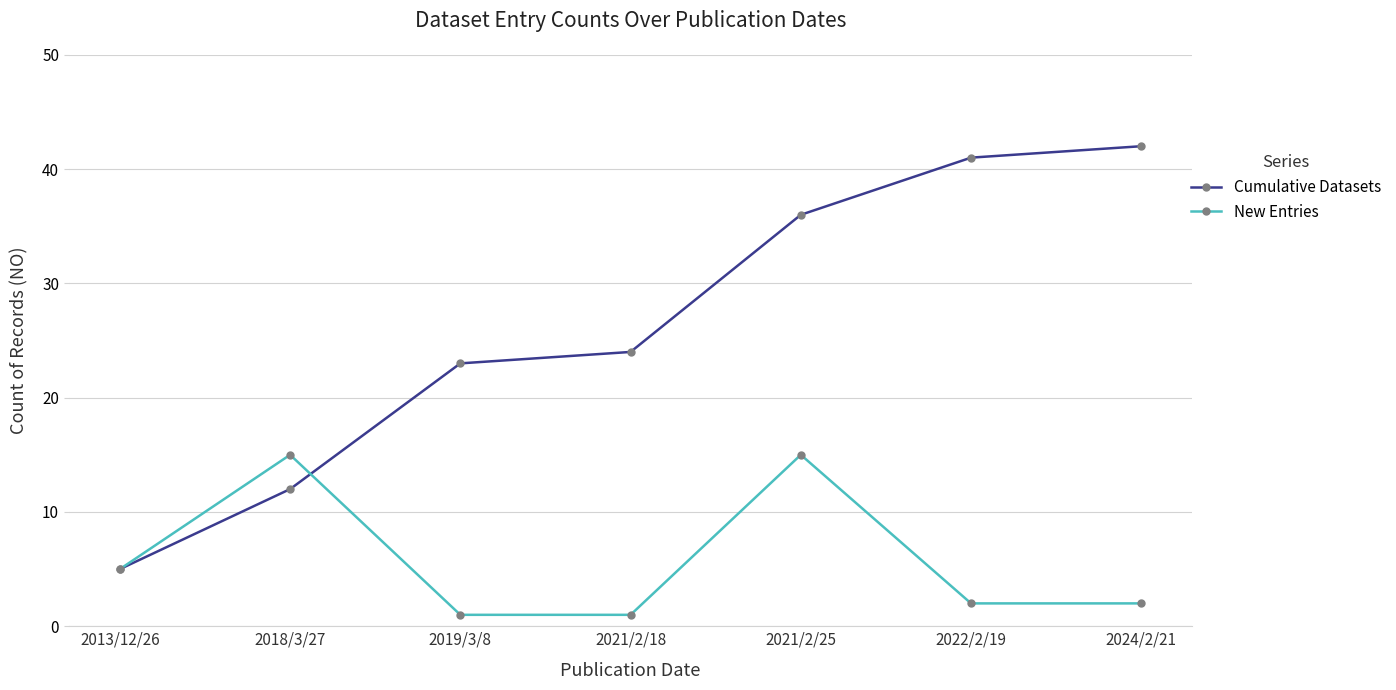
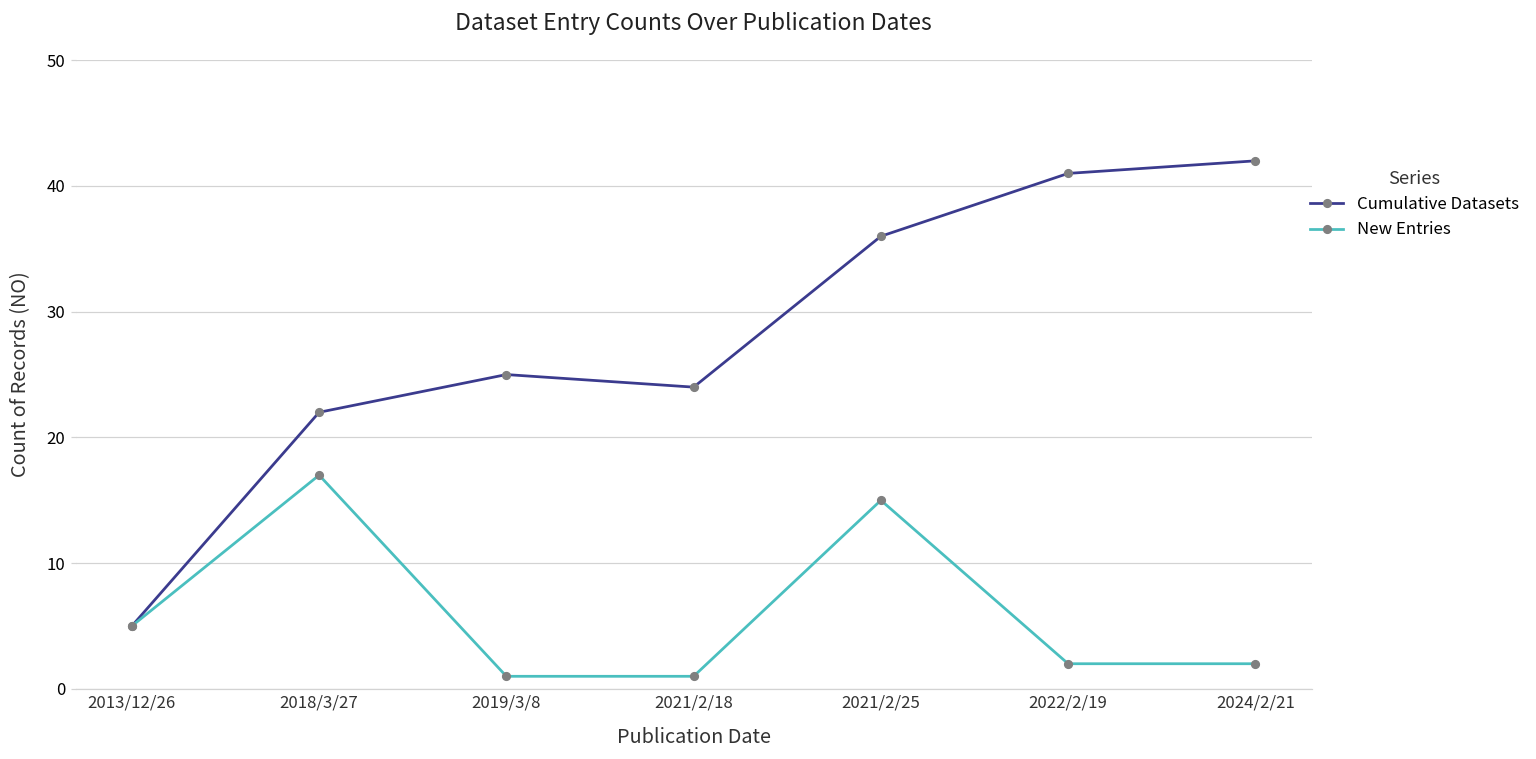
Cumulative Datasets, 2018/3/27: 12 -> 22
New Entries, 2018/3/27: 15 -> 17
Cumulative Datasets, 2019/3/8: 23 -> 25
